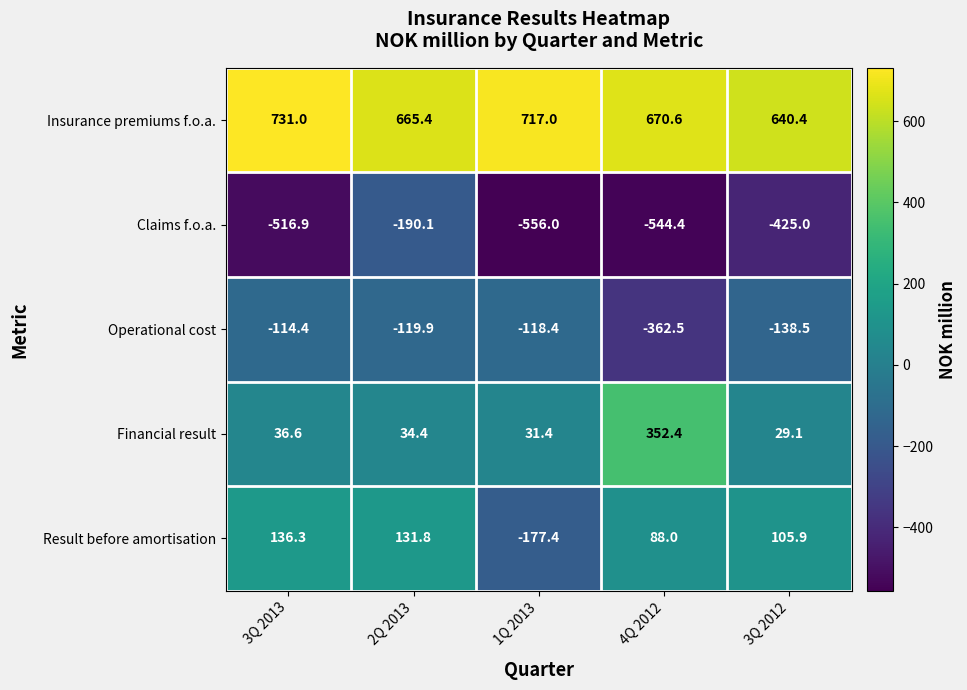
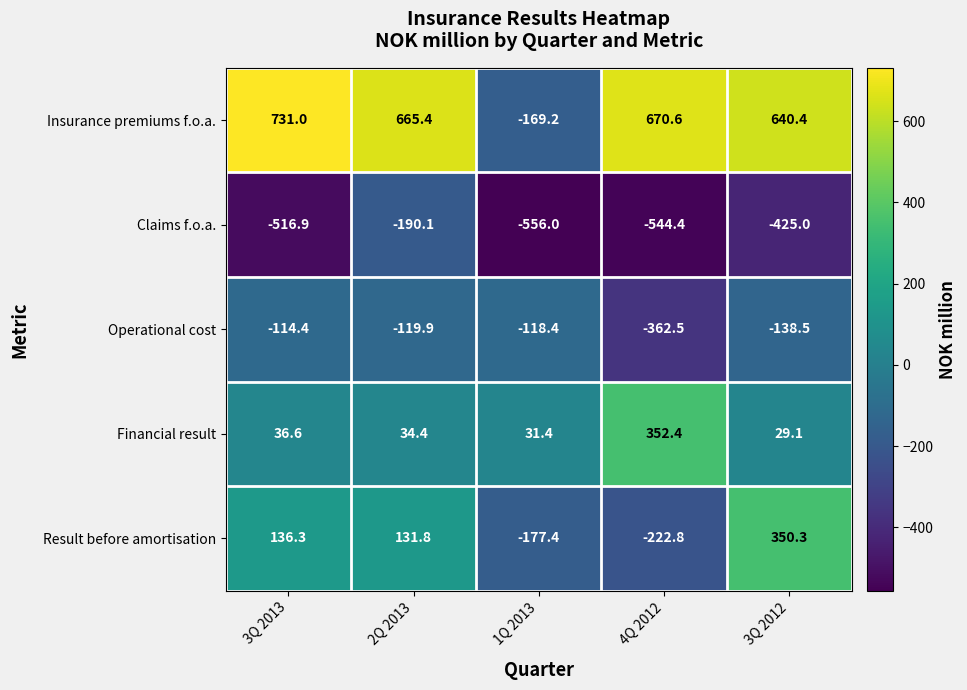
Insurance premiums f.o.a., 1Q 2013: 717.0 -> -169.2
Result before amortisation, 4Q 2012: 88.0 -> -222.8
Result before amortisation, 3Q 2012: 105.9 -> 350.3
